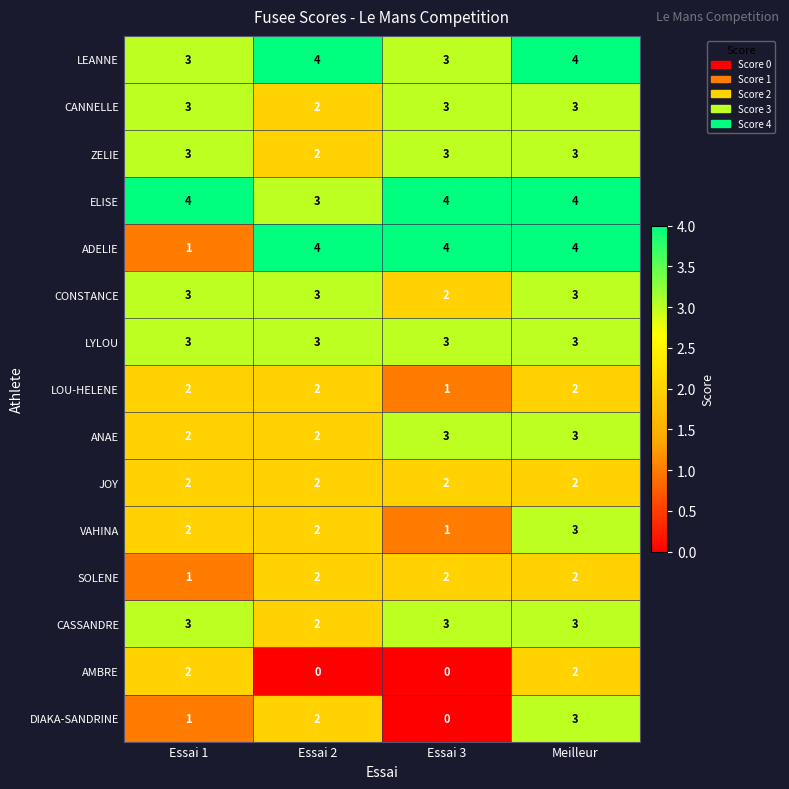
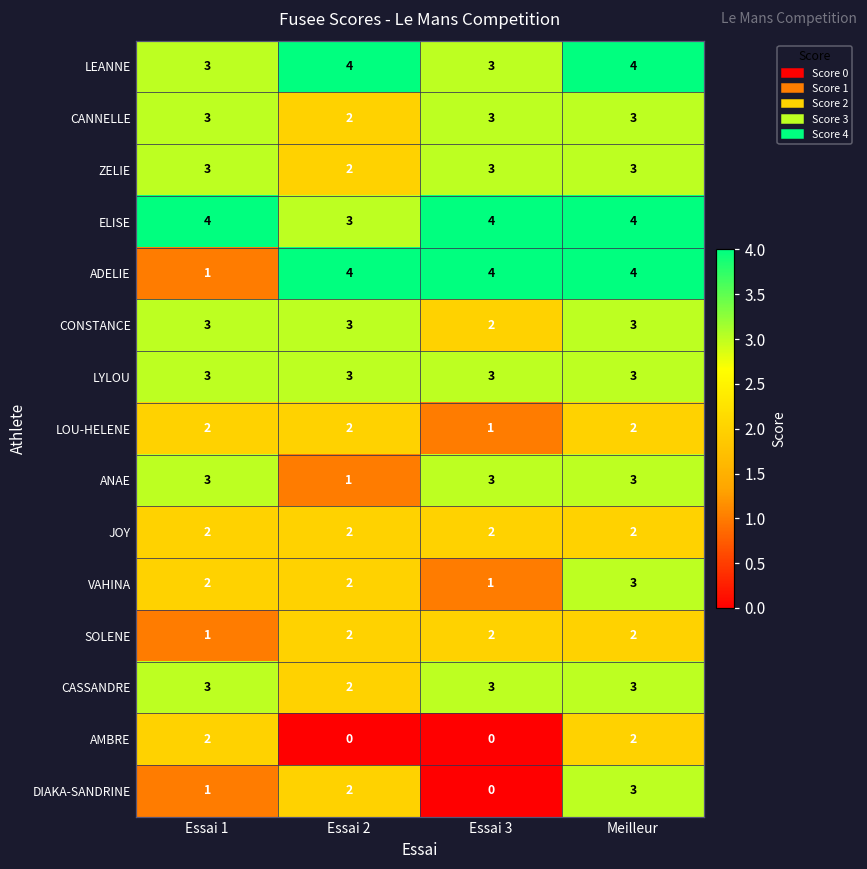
ANAE, Essai 1: 2 -> 3
ANAE, Essai 2: 2 -> 1
